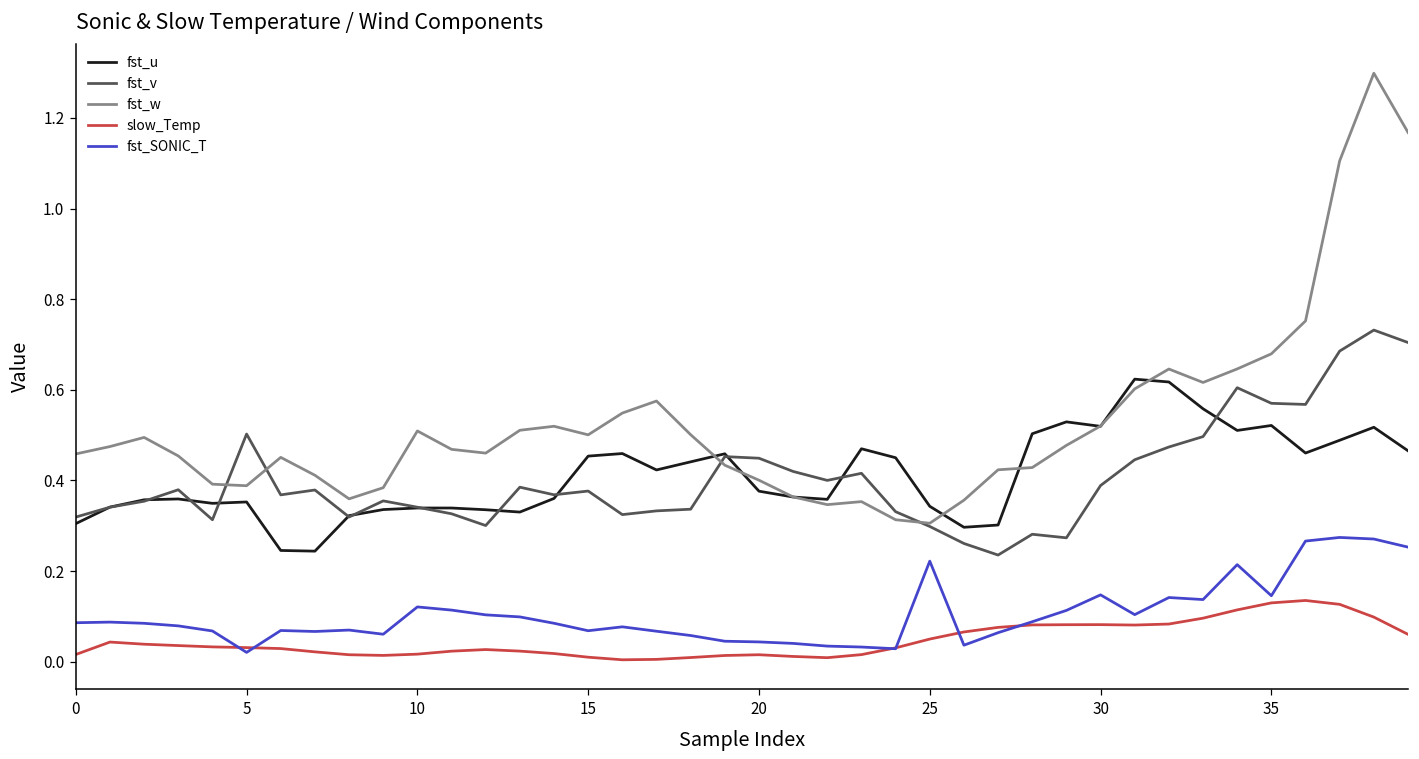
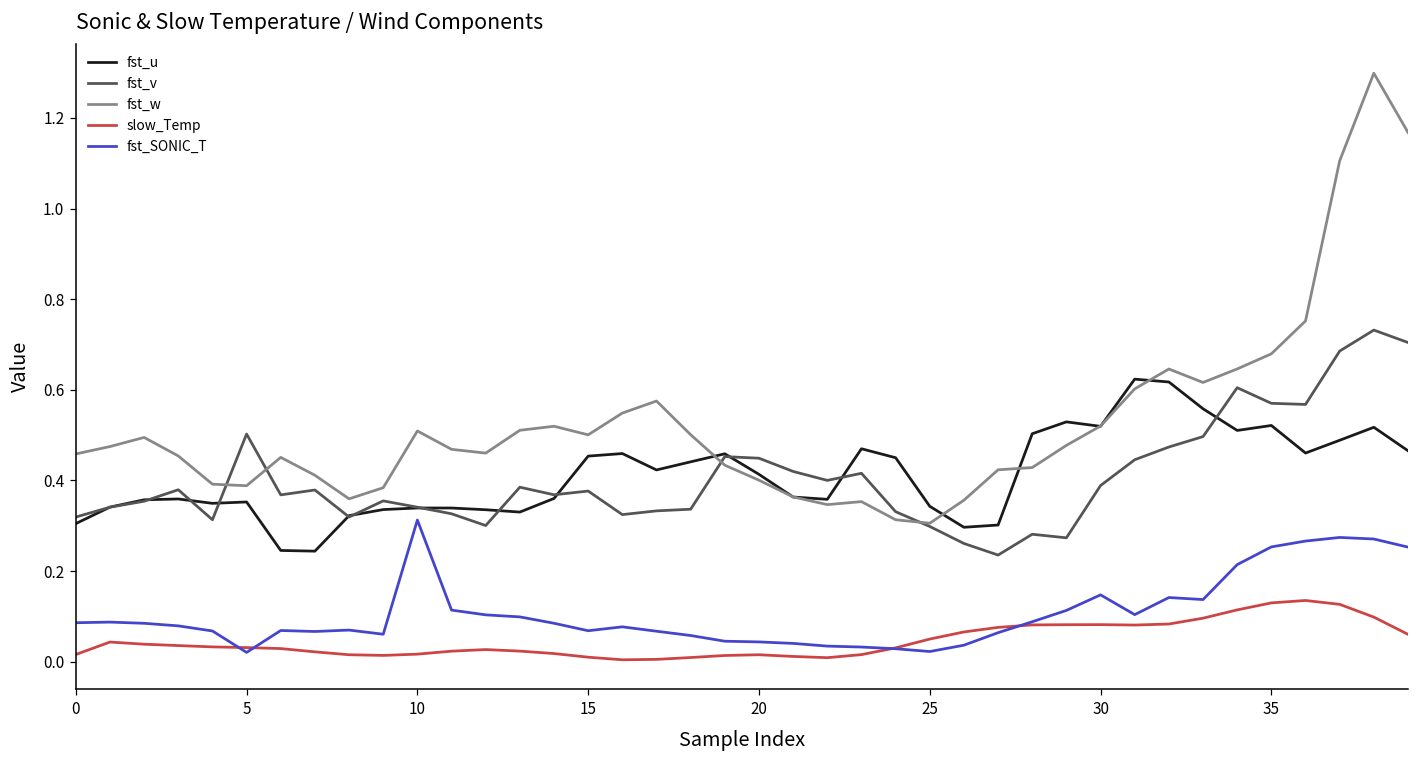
fst_SONIC_T, 10: 0.12 -> 0.31
fst_u, 20: 0.38 -> 0.41
fst_SONIC_T, 25: 0.22 -> 0.02
fst_SONIC_T, 35: 0.15 -> 0.25
